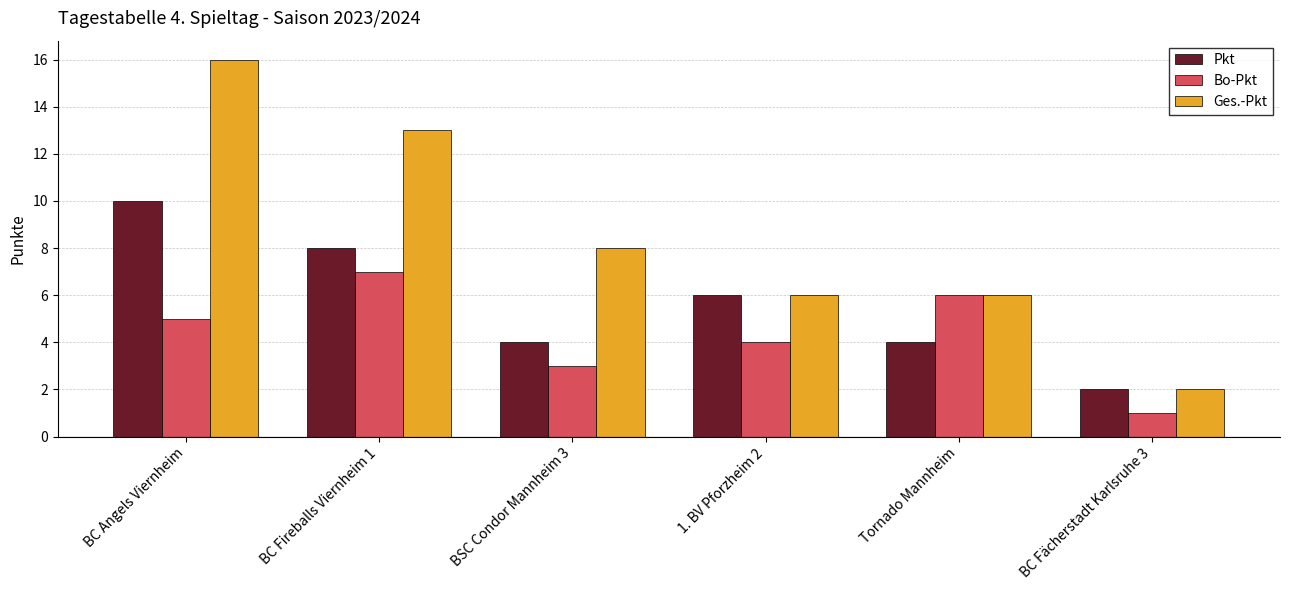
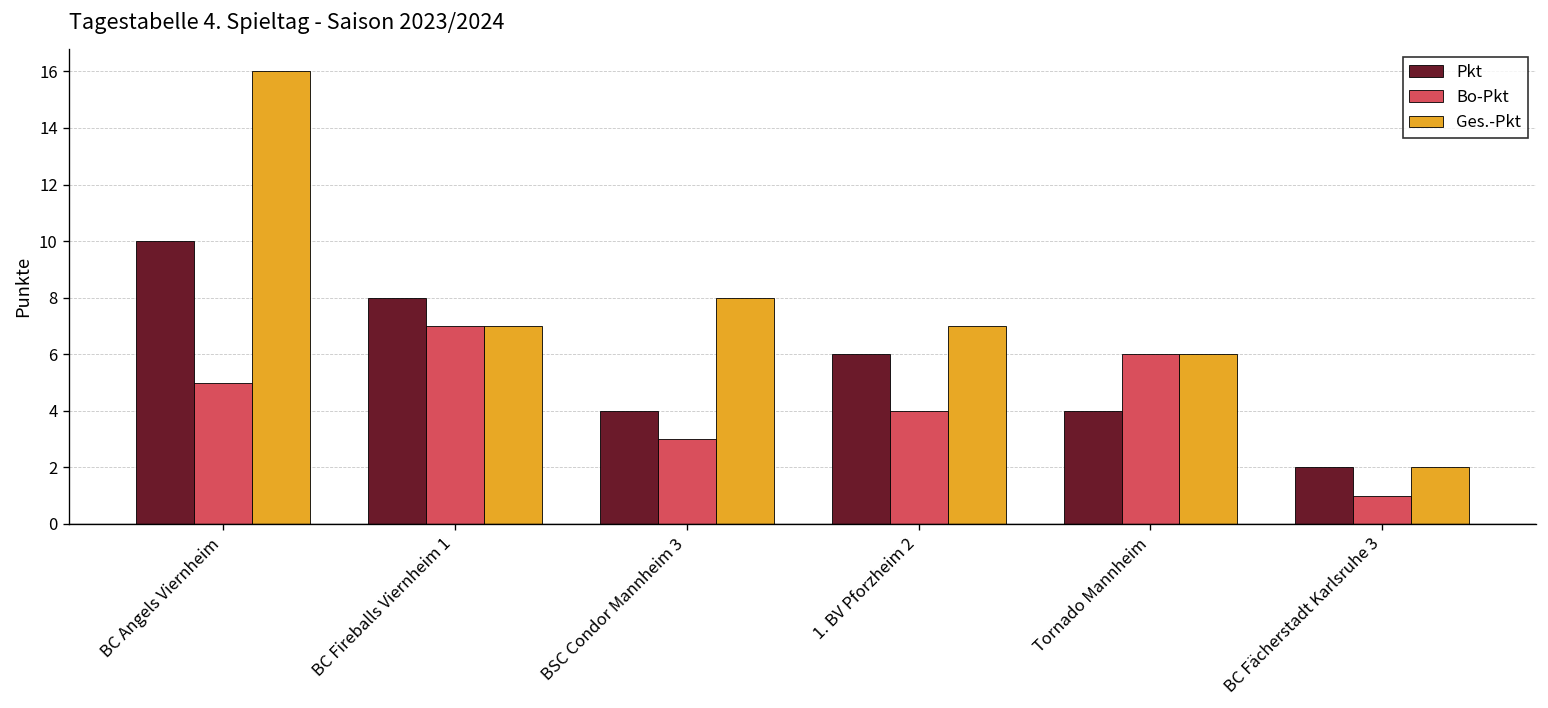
Ges.-Pkt, BC Fireballs Viernheim 1: 13 -> 7
Ges.-Pkt, 1. BV Pforzheim 2: 6 -> 7
